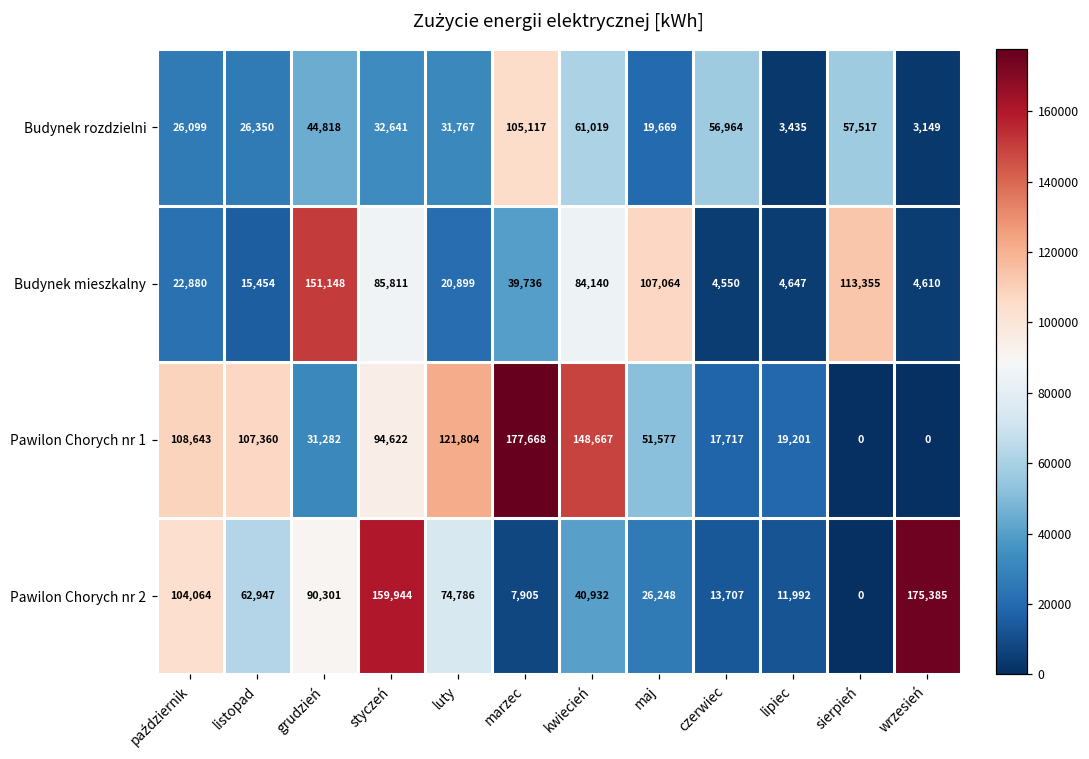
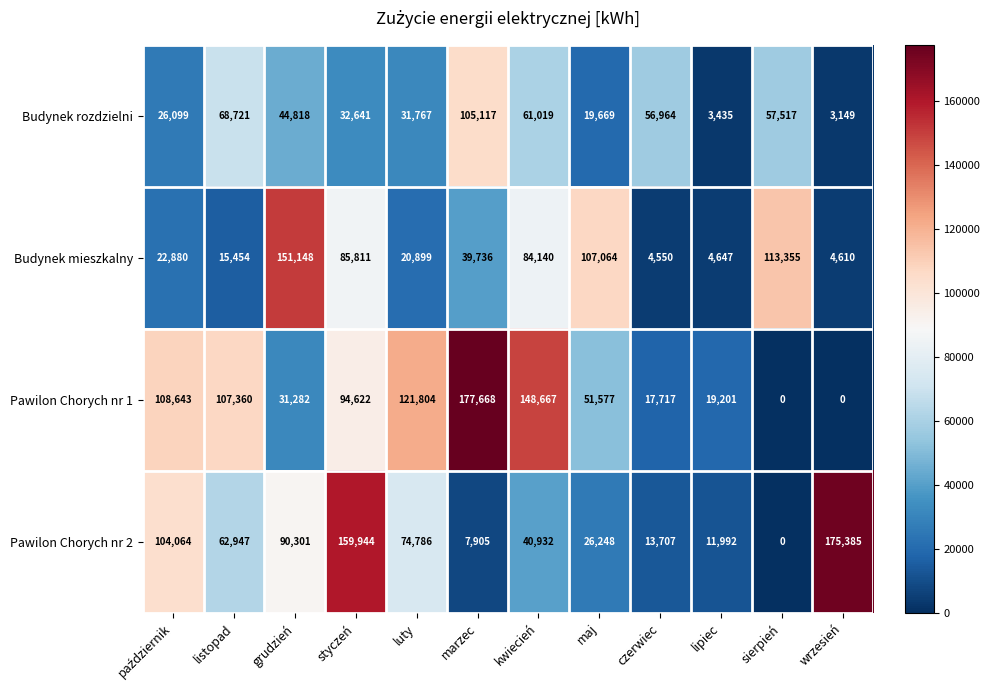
Budynek rozdzielni, listopad: 26,350 -> 68,721
